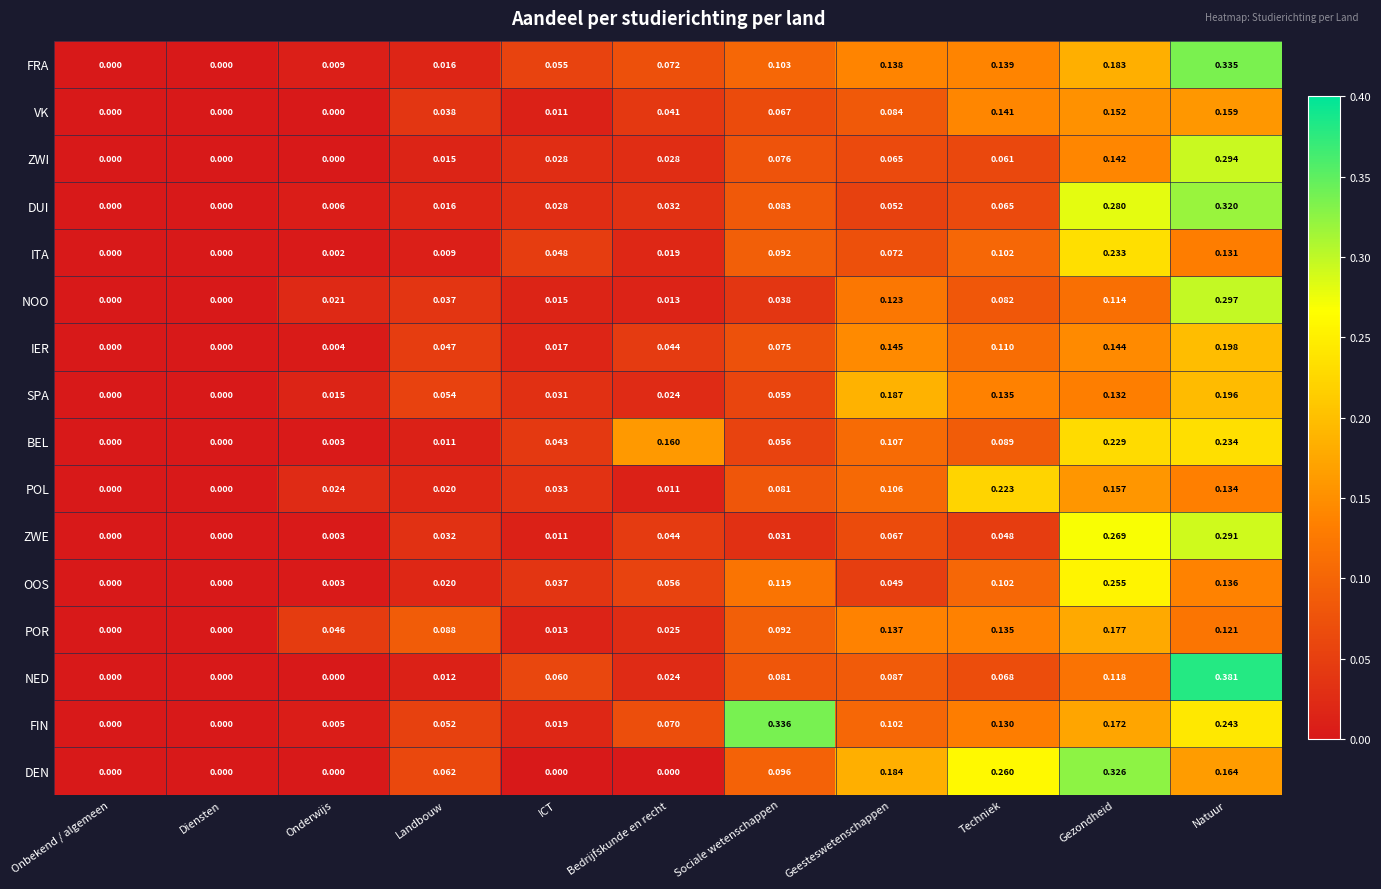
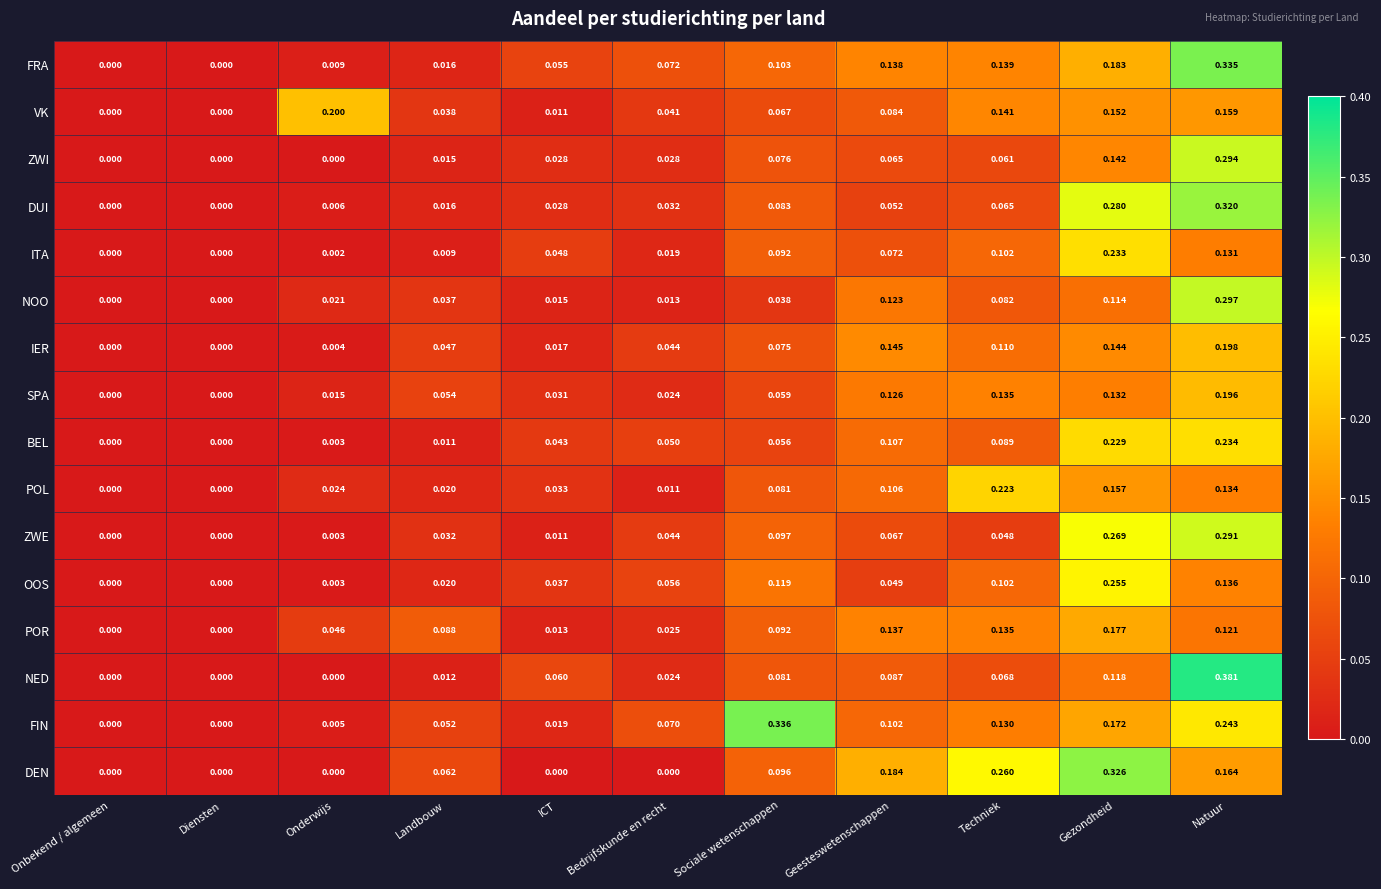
VK, Onderwijs: 0.000 -> 0.200
SPA, Geesteswetenschappen: 0.187 -> 0.126
BEL, Bedrijfskunde en recht: 0.160 -> 0.050
ZWE, Sociale wetenschappen: 0.031 -> 0.097
